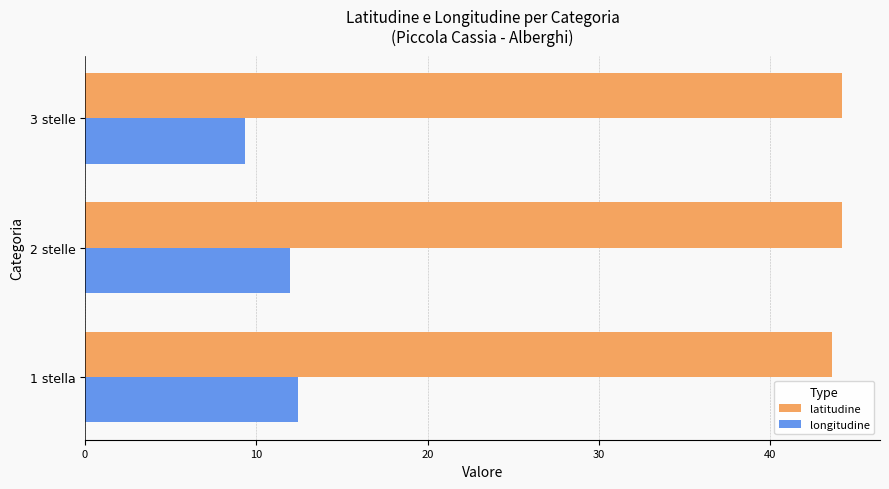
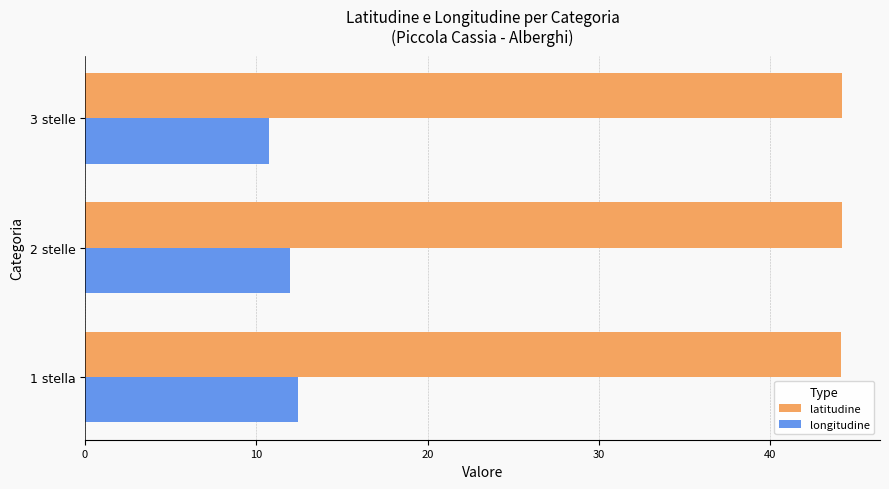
longitudine, 3 stelle: 9.3 -> 10.8
latitudine, 1 stella: 43.6 -> 44.1
